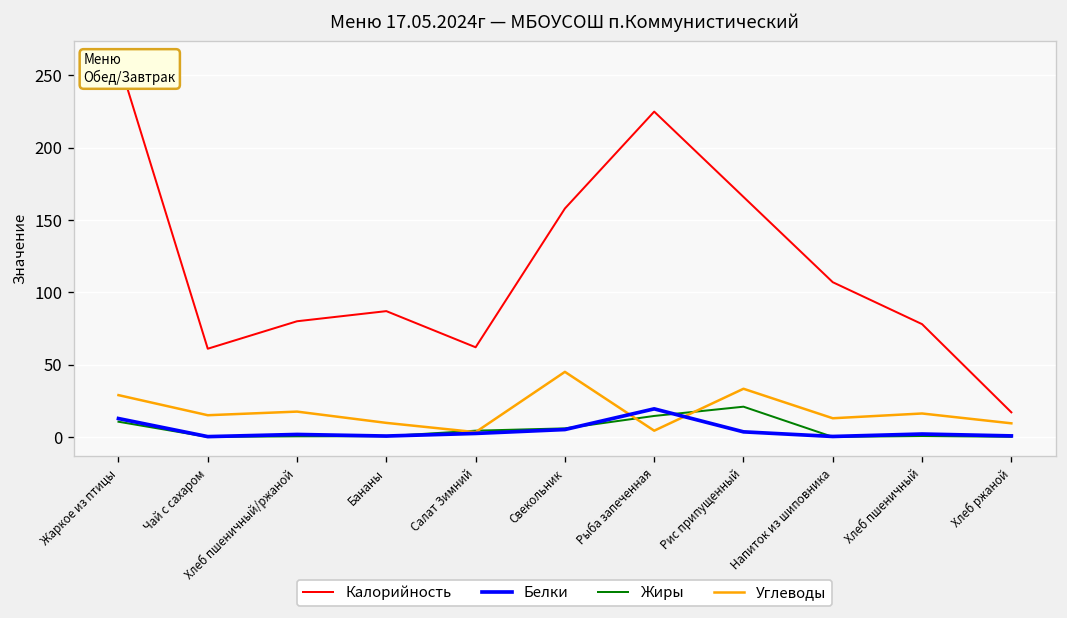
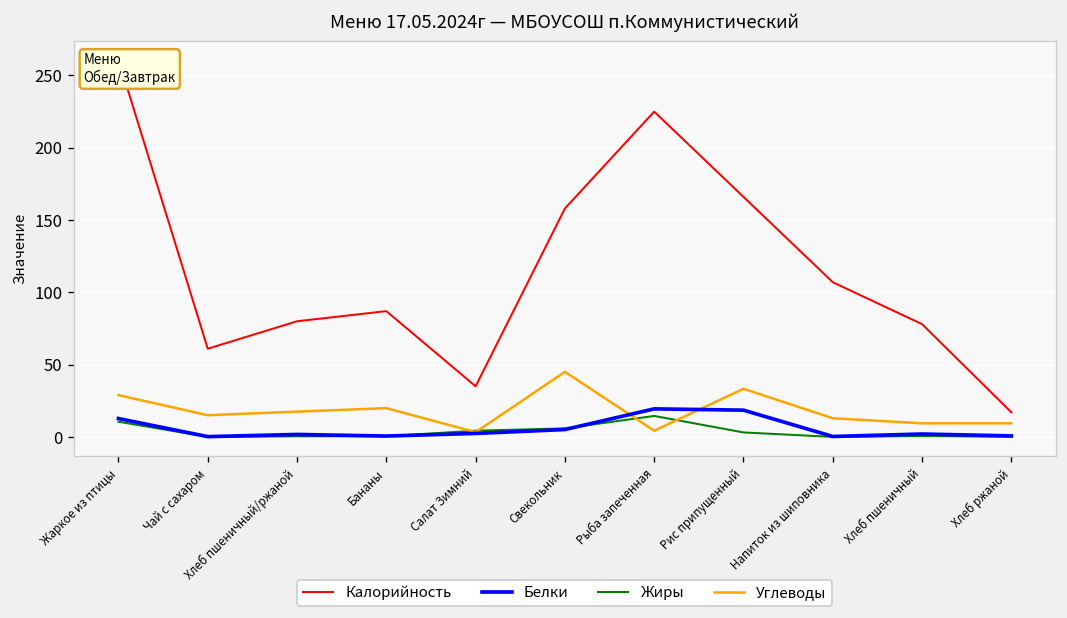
Углеводы, Бананы: 10 -> 20
Калорийность, Салат Зимний: 62 -> 35
Белки, Рис припущенный: 4 -> 19
Жиры, Рис припущенный: 21 -> 3
Углеводы, Хлеб пшеничный: 16 -> 9
